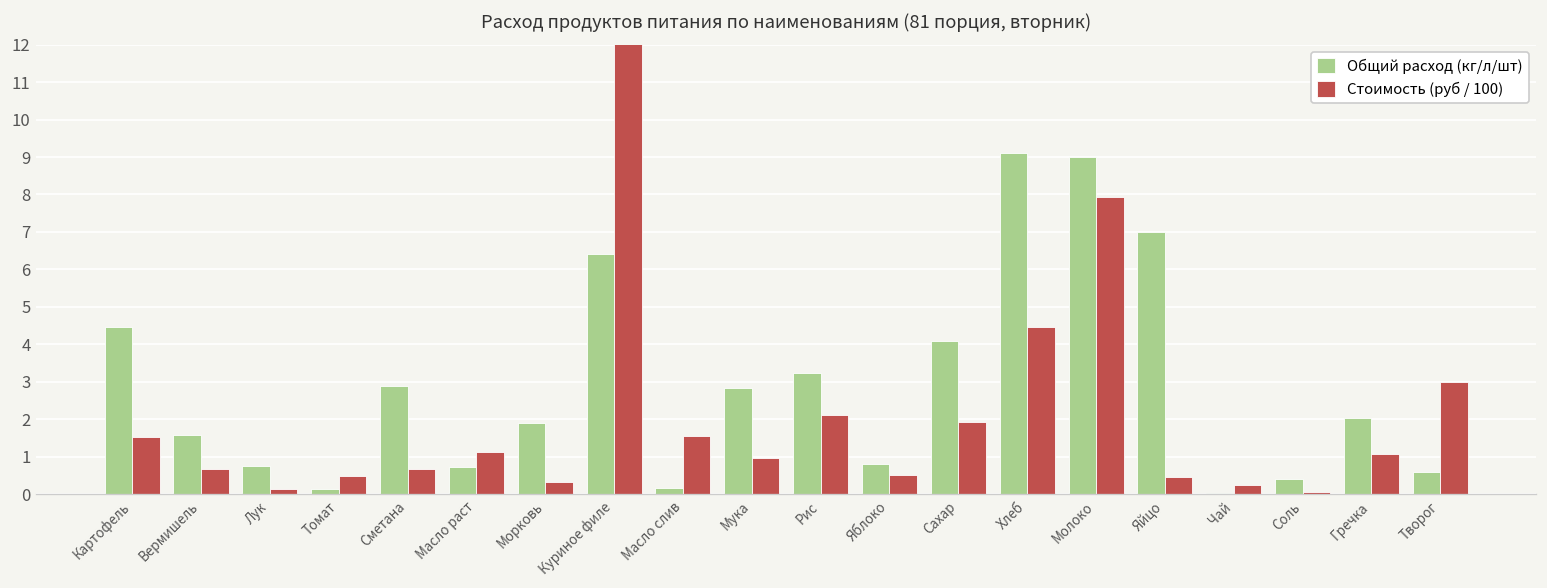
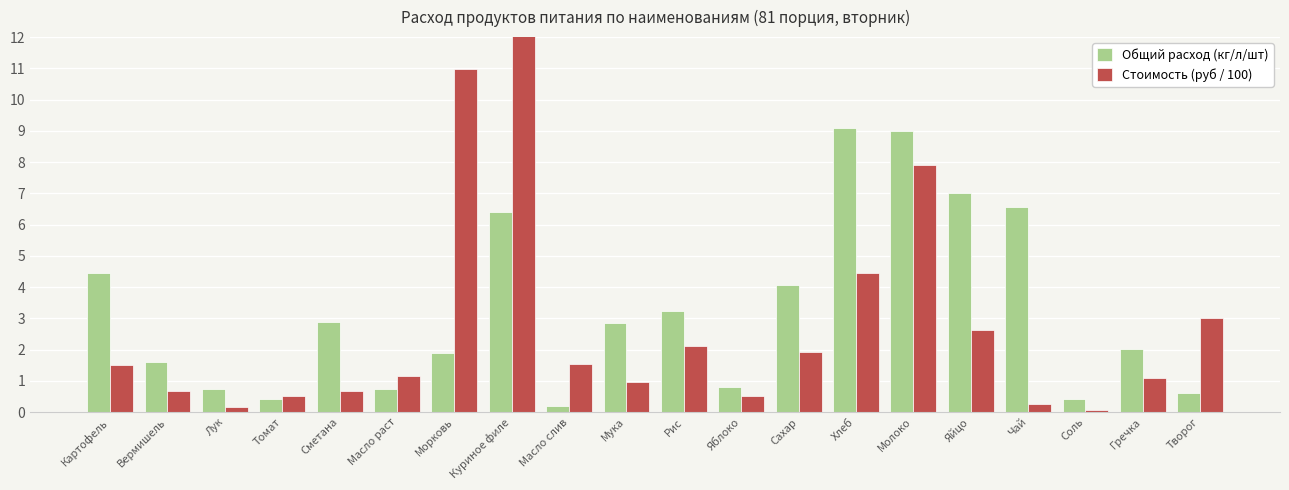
Общий расход (кг/л/шт), Томат: 0.1 -> 0.4
Стоимость (руб / 100), Морковь: 0.3 -> 11.0
Стоимость (руб / 100), Яйцо: 0.5 -> 2.6
Общий расход (кг/л/шт), Чай: 0.0 -> 6.6
